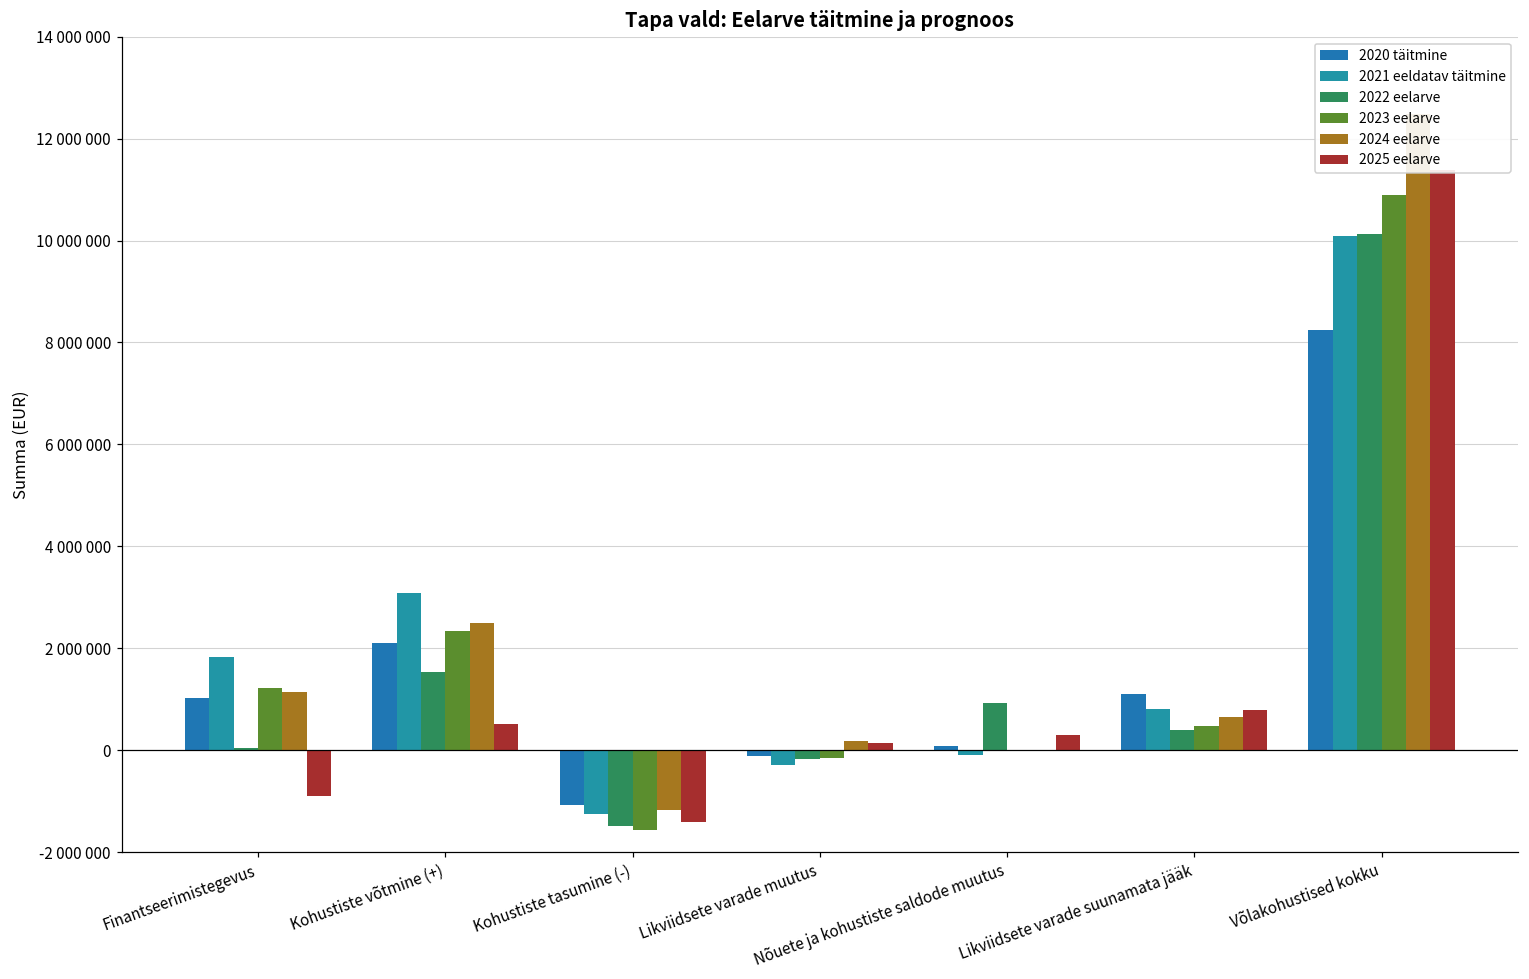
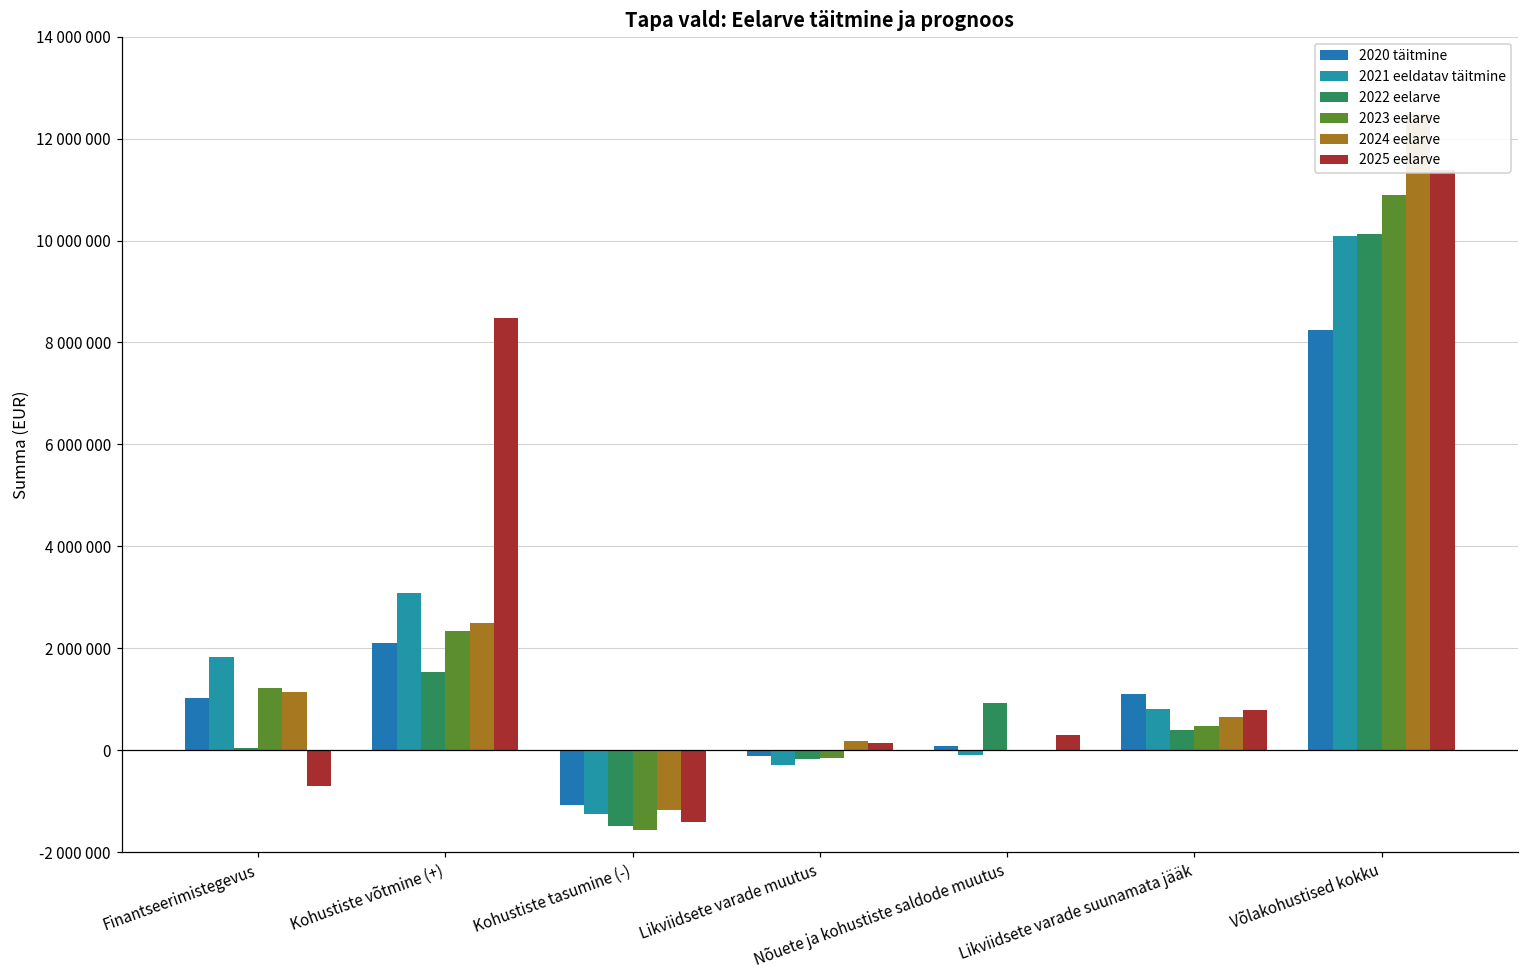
2025 eelarve, Finantseerimistegevus: -900000 -> -700000
2025 eelarve, Kohustiste võtmine (+): 500000 -> 8500000
